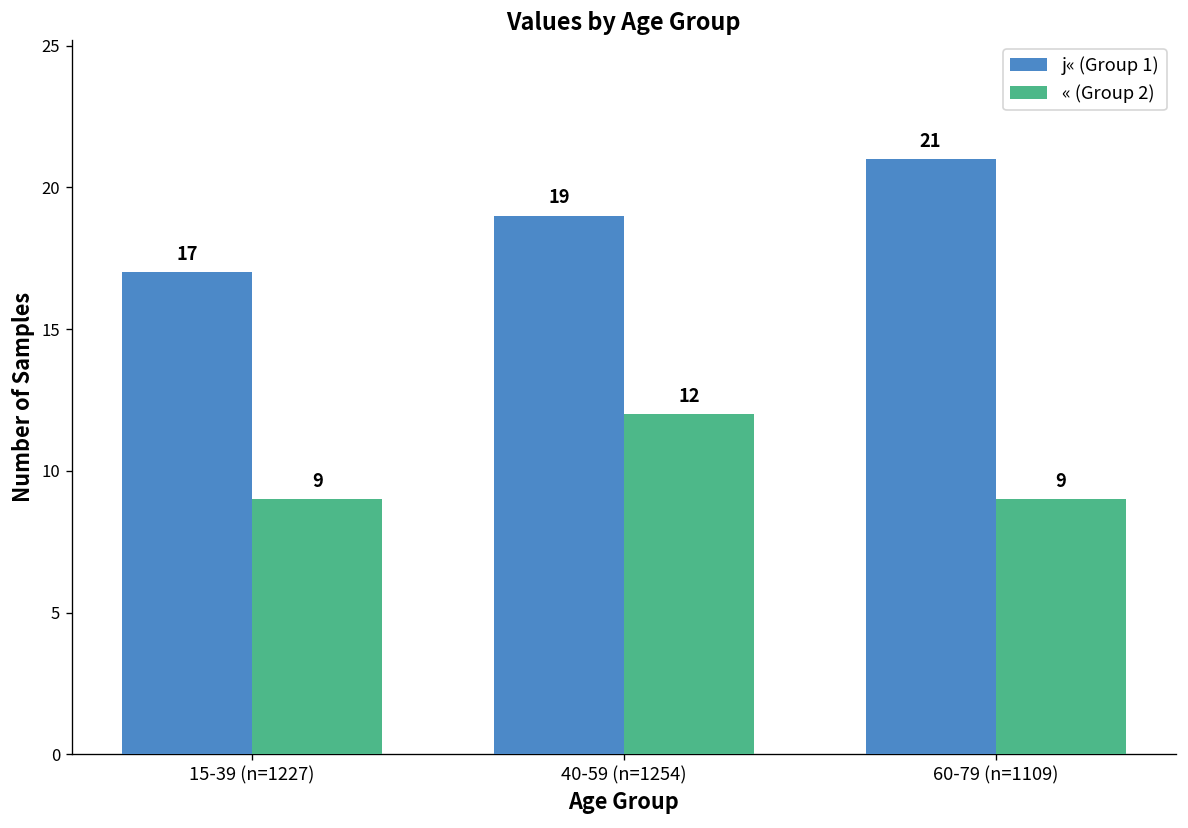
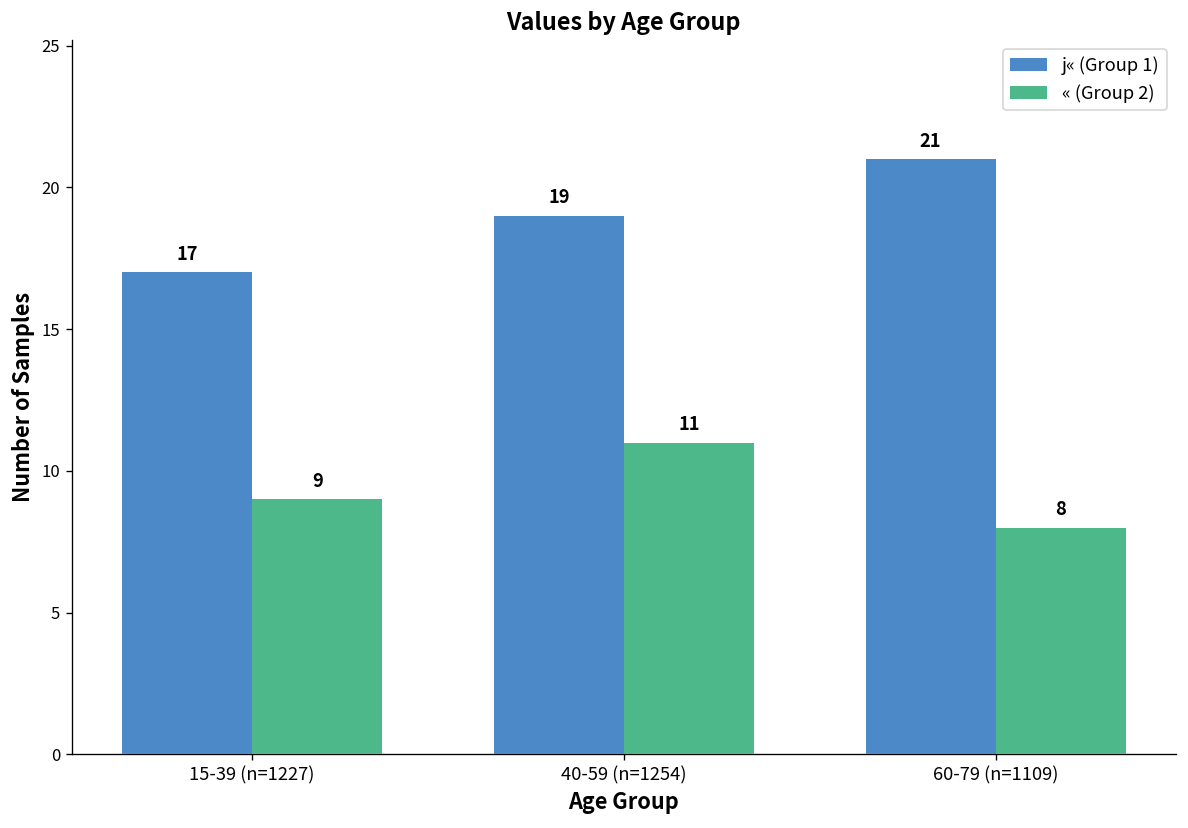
« (Group 2), 40-59 (n=1254): 12 -> 11
« (Group 2), 60-79 (n=1109): 9 -> 8
